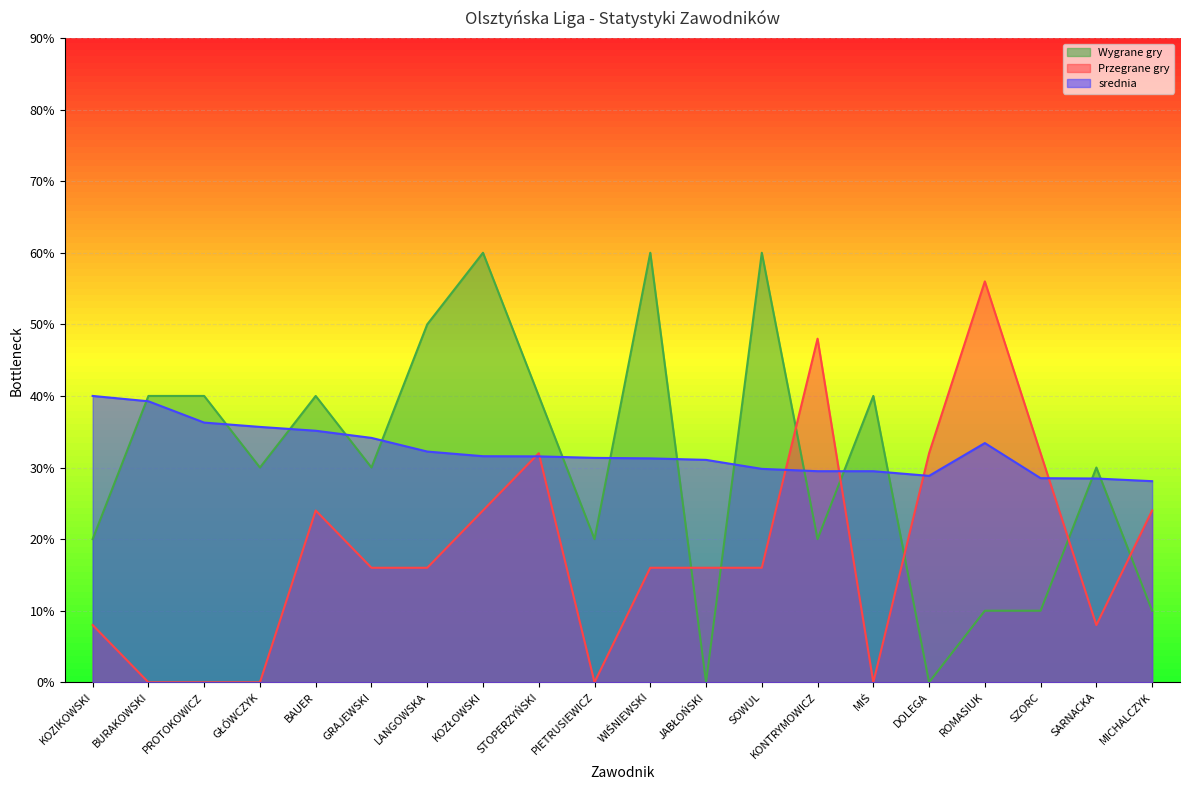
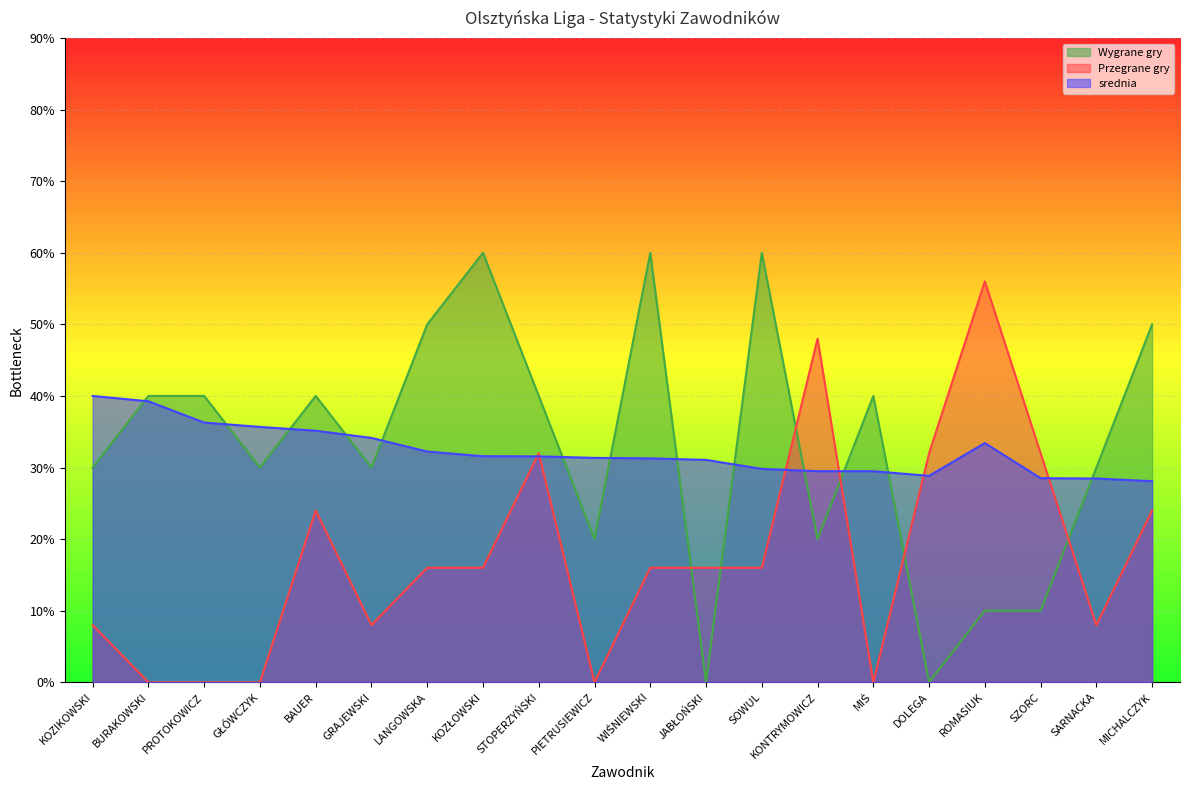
Wygrane gry, KOZIKOWSKI: 20% -> 30%
Przegrane gry, GRAJEWSKI: 16% -> 8%
Przegrane gry, KOZŁOWSKI: 24% -> 16%
Wygrane gry, MICHALCZYK: 10% -> 50%
